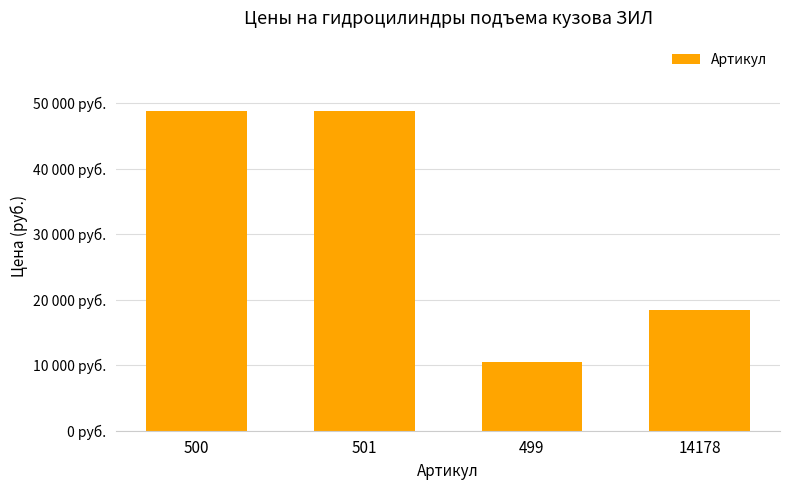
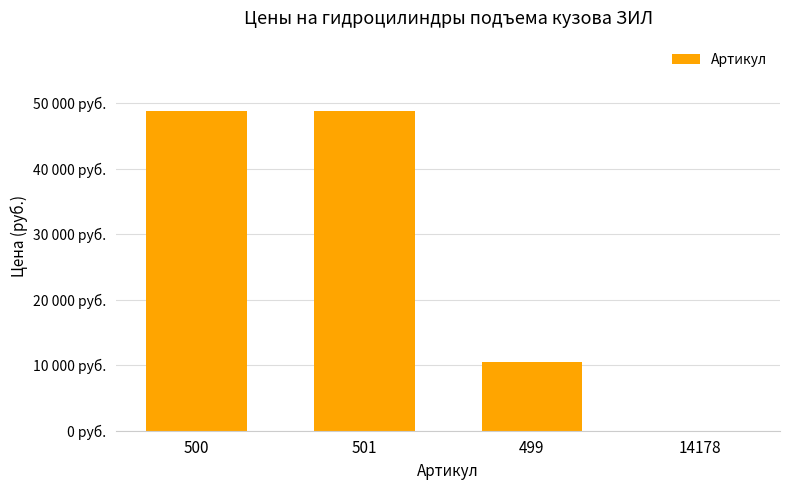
14178: 18000 руб. -> 0 руб.
